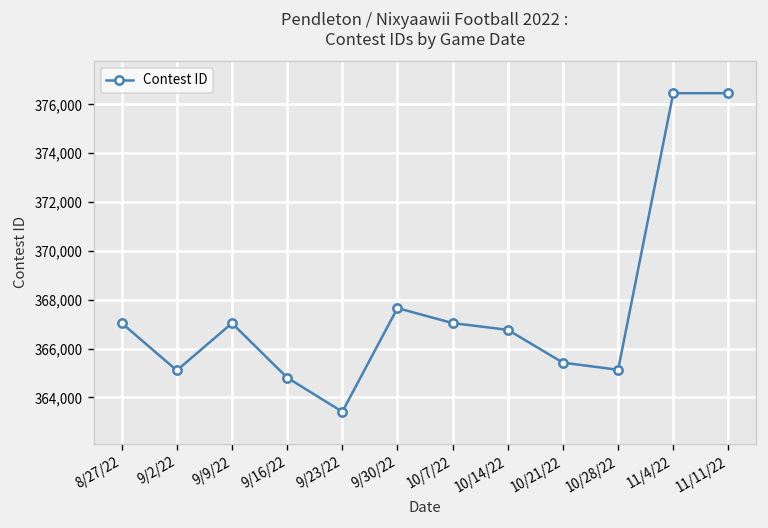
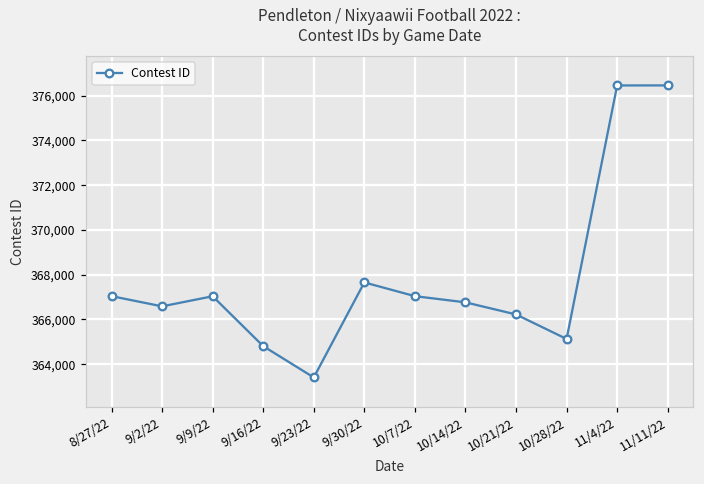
9/2/22: 365,100 -> 366,600
10/21/22: 365,400 -> 366,200
